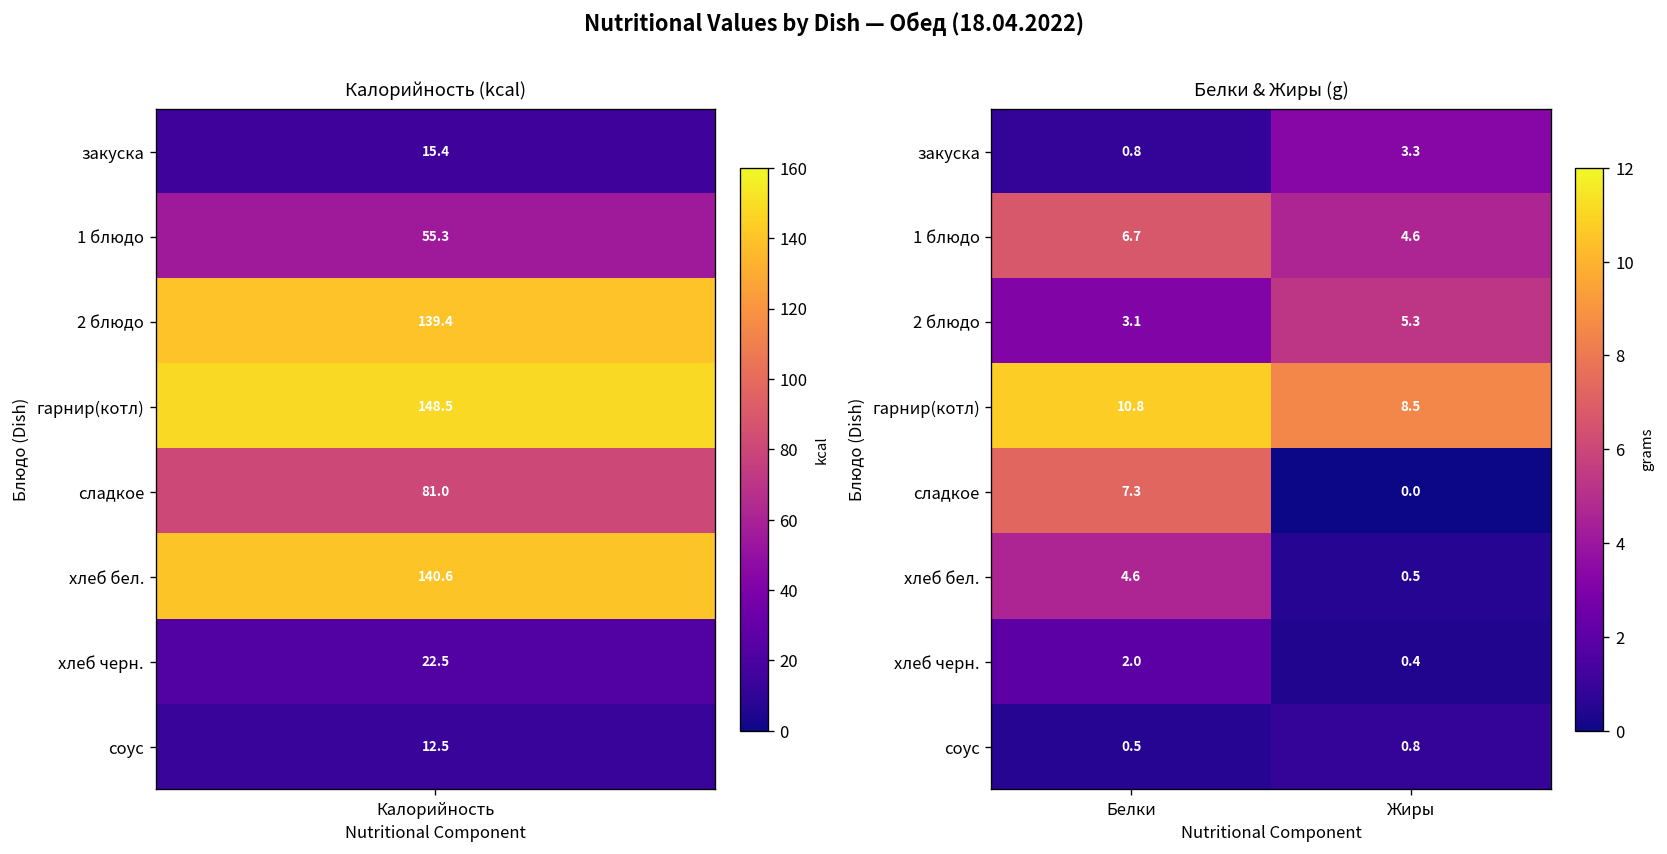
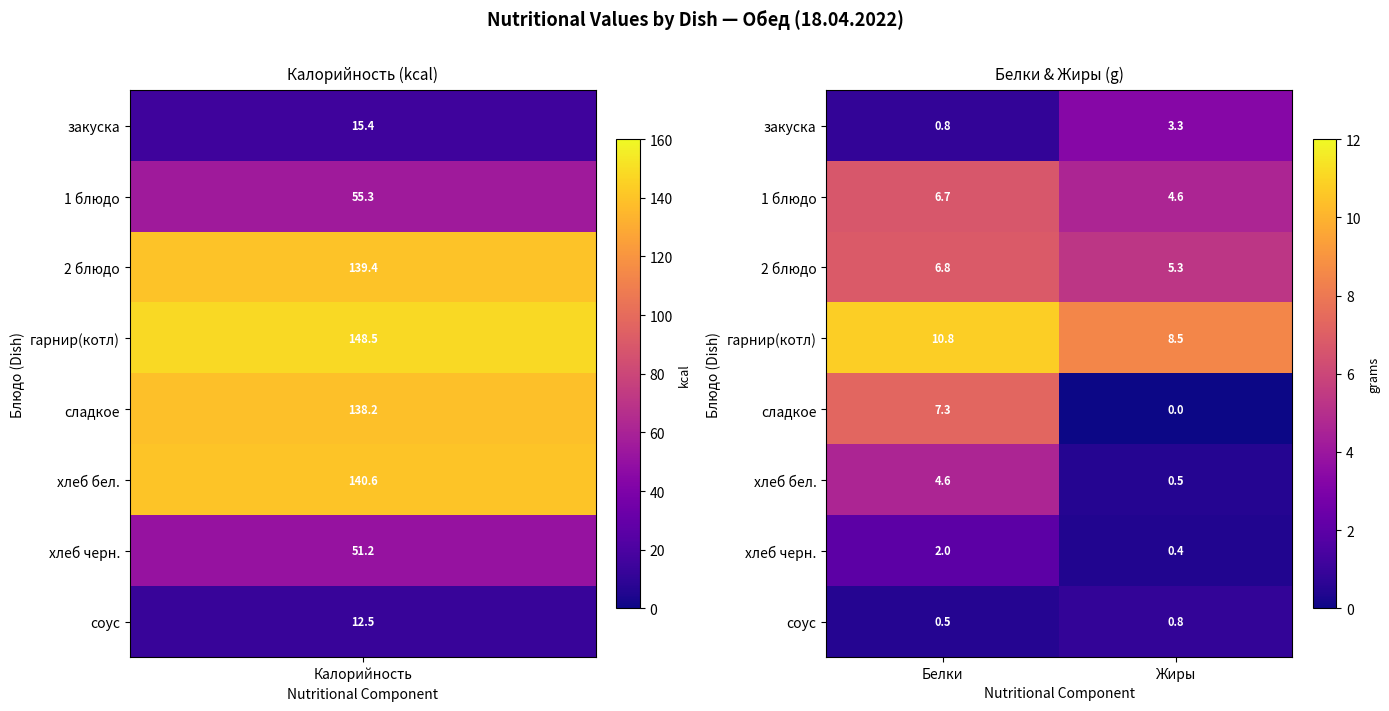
Калорийность (kcal), сладкое, Калорийность: 81.0 -> 138.2
Калорийность (kcal), хлеб черн., Калорийность: 22.5 -> 51.2
Белки & Жиры (g), 2 блюдо, Белки: 3.1 -> 6.8
